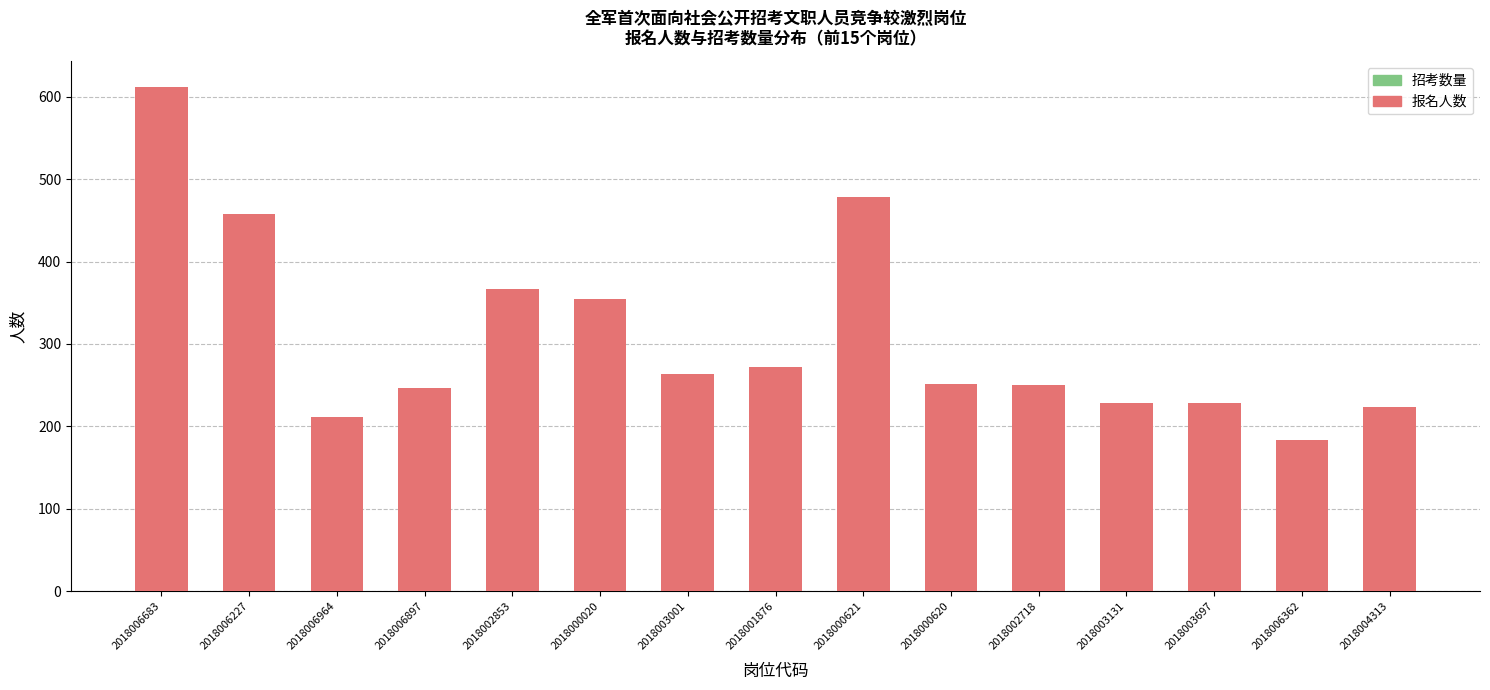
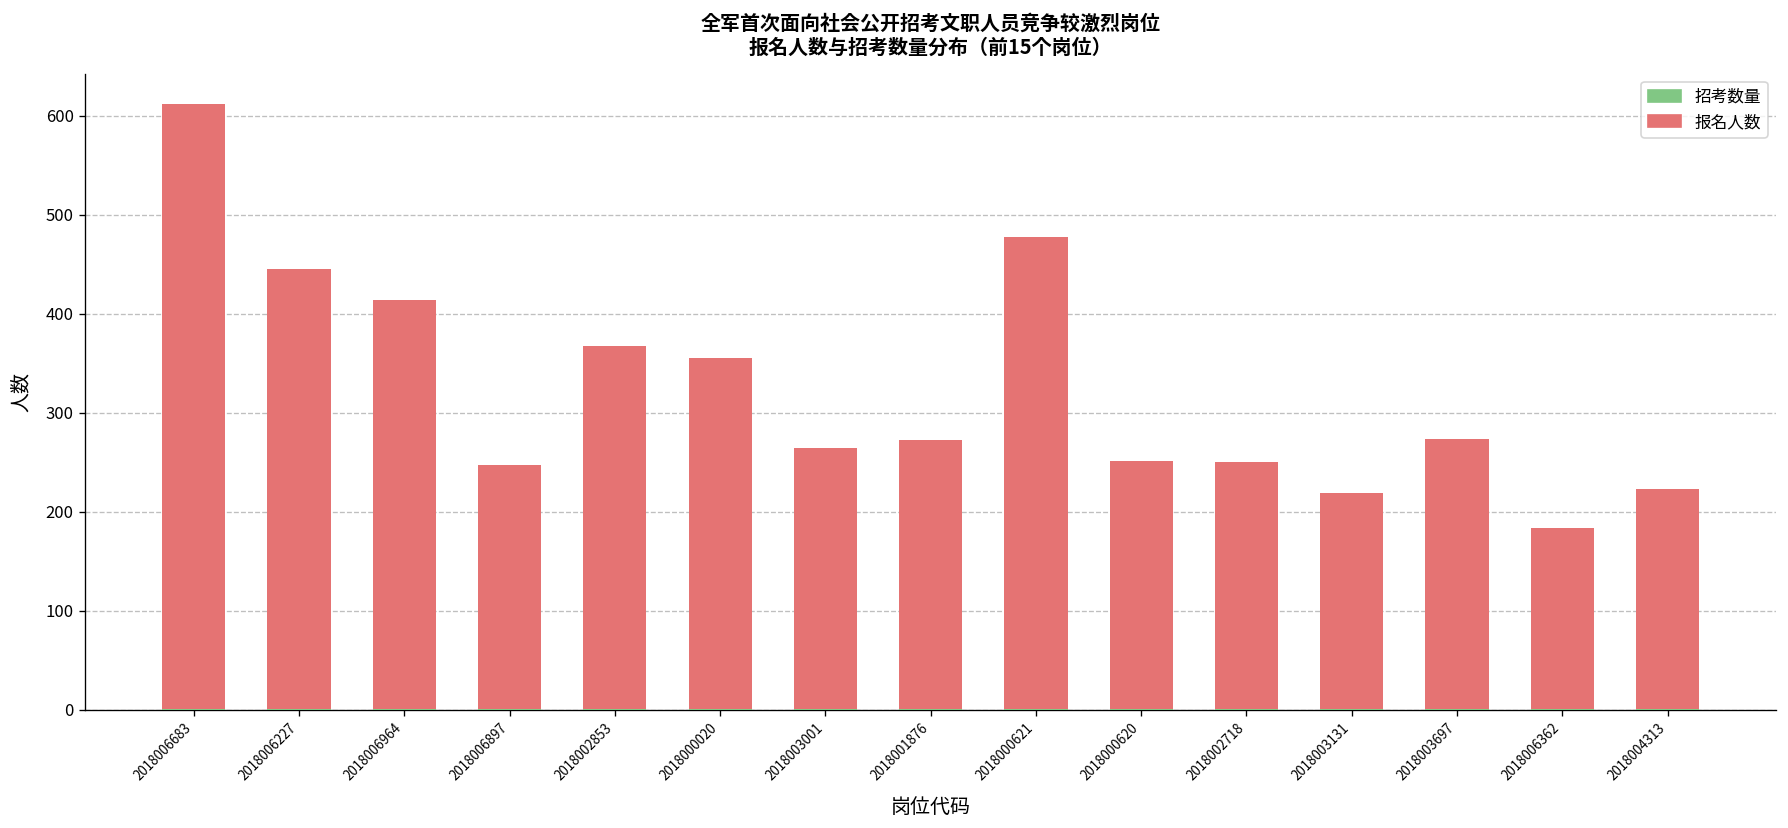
报名人数, 2018006227: 460 -> 440
报名人数, 2018006964: 210 -> 410
报名人数, 2018003131: 230 -> 220
报名人数, 2018003697: 230 -> 270
